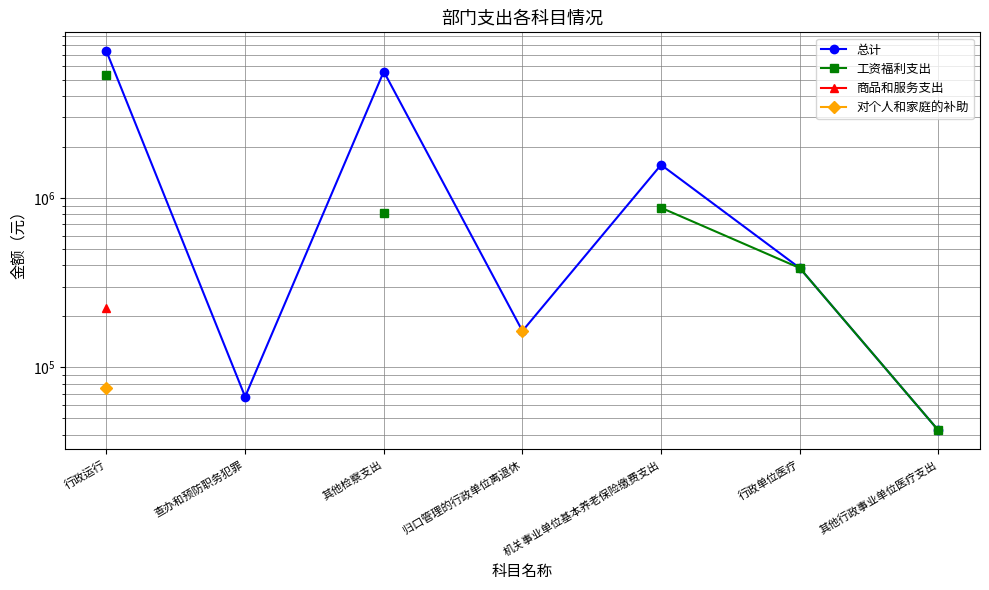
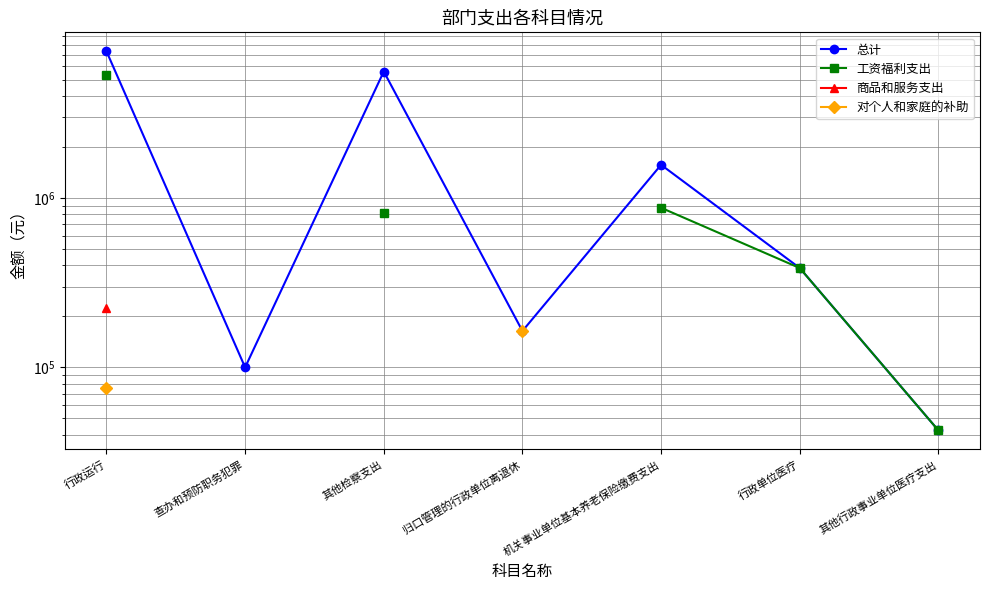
总计, 查办和预防职务犯罪: 67000 -> 100000
